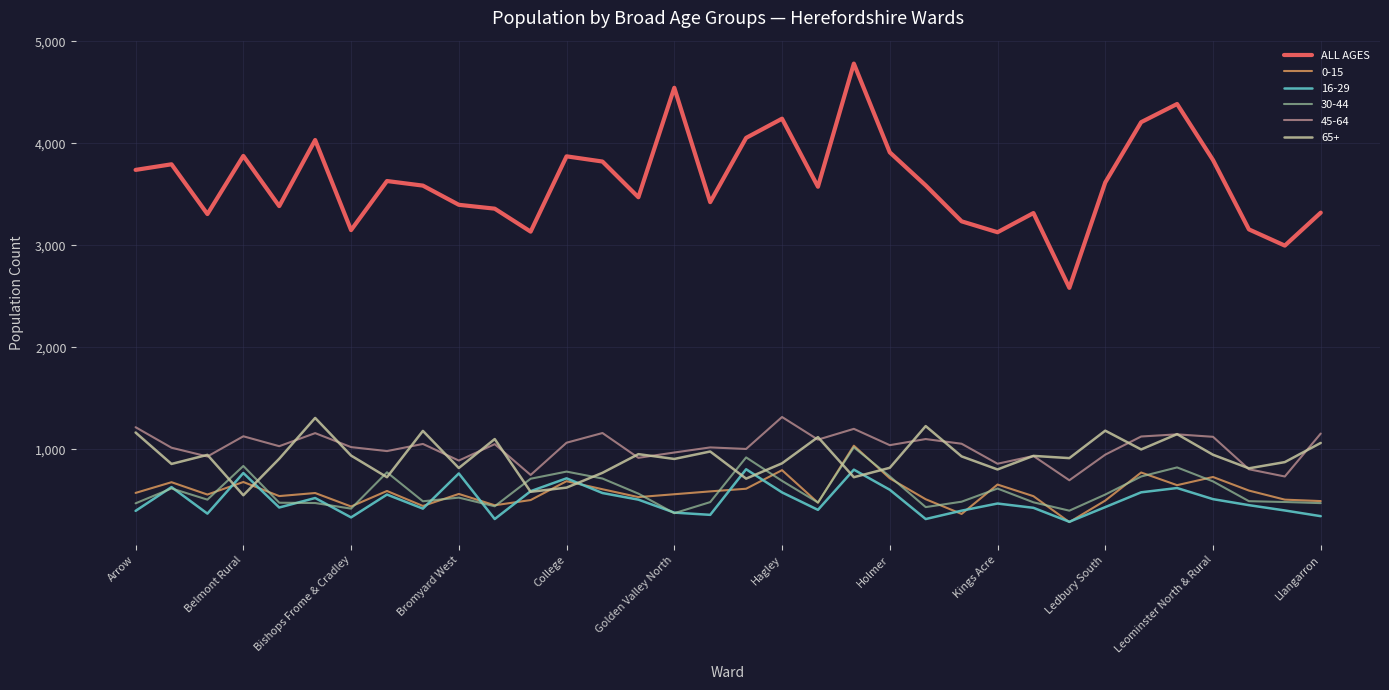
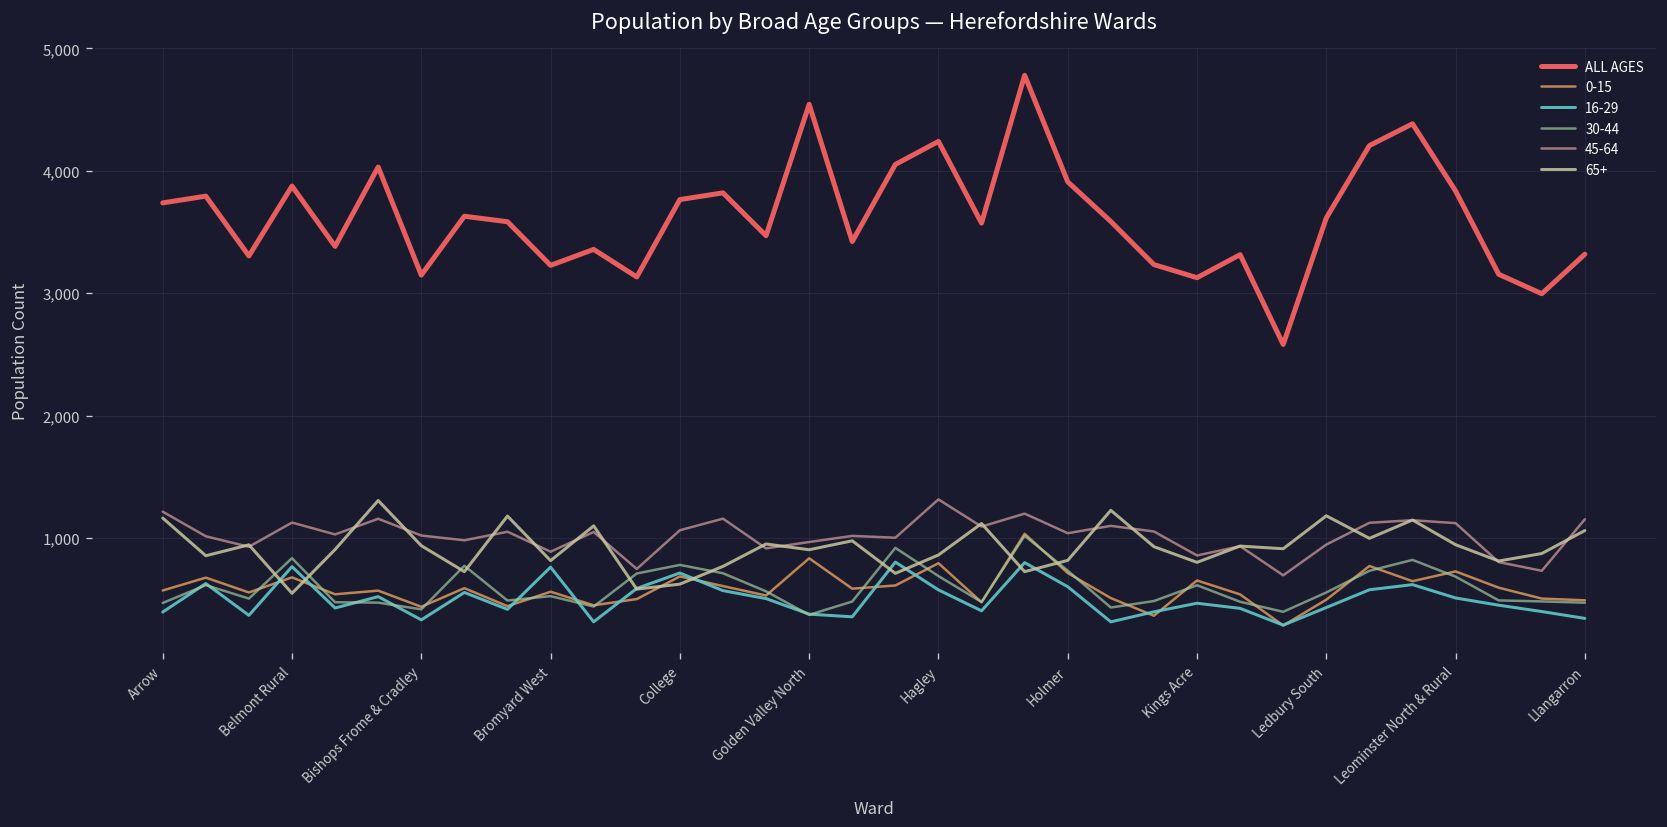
ALL AGES, Bromyard West: 3,400 -> 3,230
ALL AGES, College: 3,870 -> 3,770
0-15, Golden Valley North: 560 -> 840
